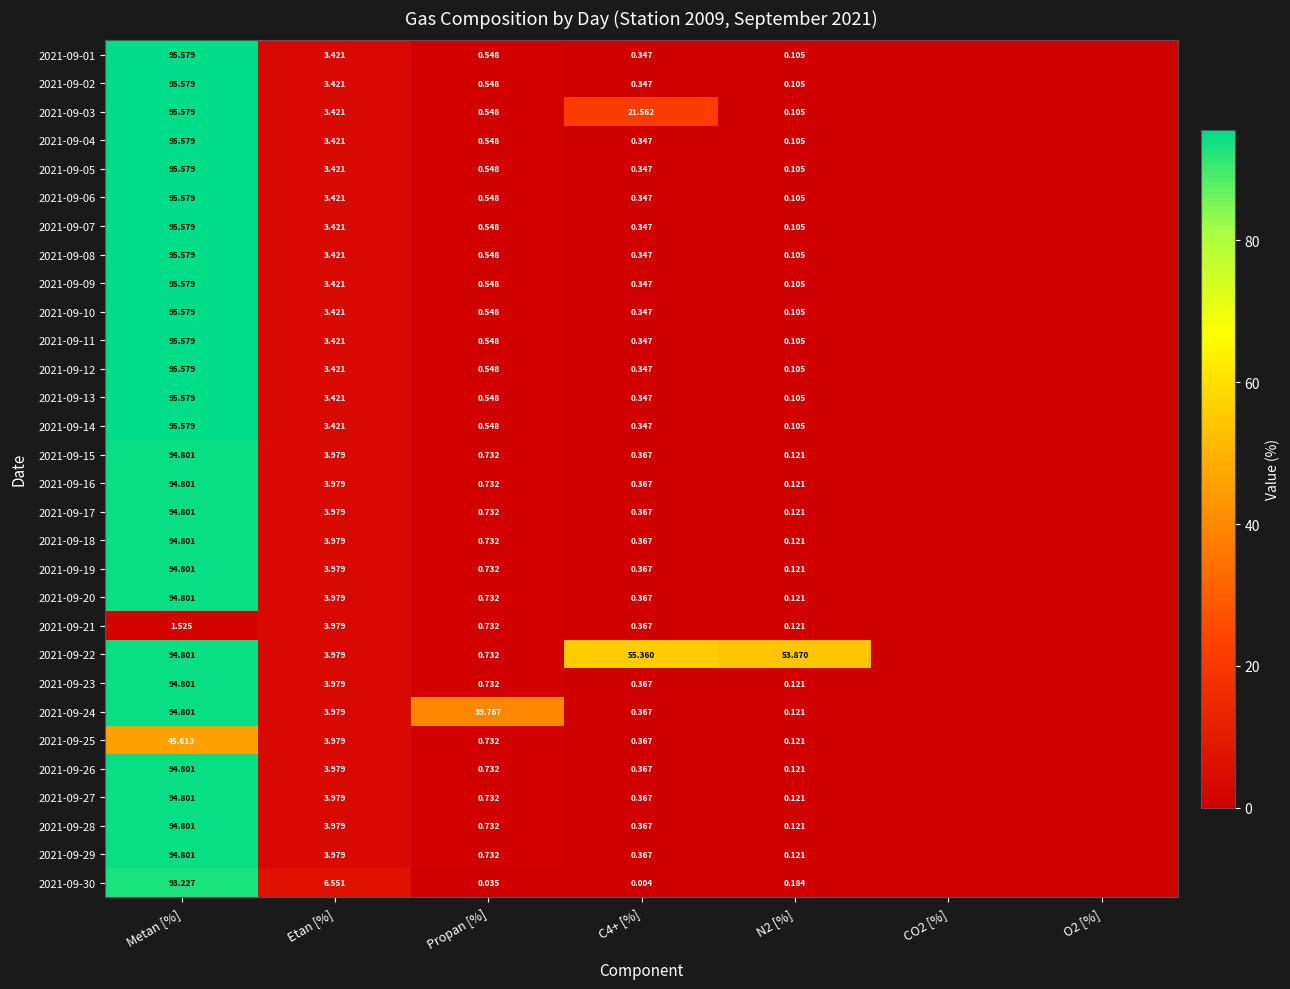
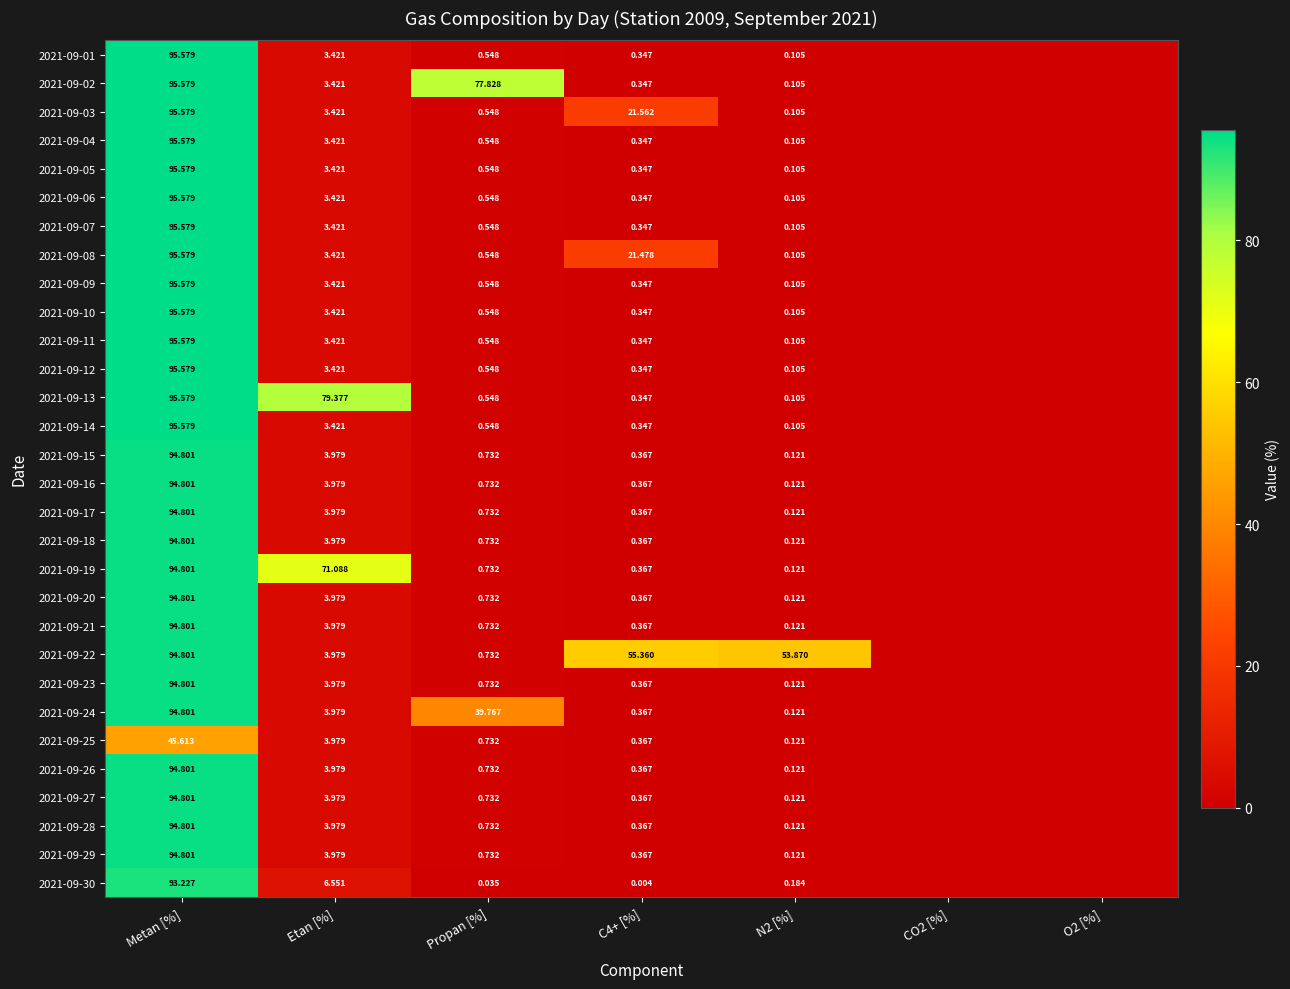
2021-09-02, Propan [%]: 0.548 -> 77.828
2021-09-08, C4+ [%]: 0.347 -> 21.478
2021-09-13, Etan [%]: 3.421 -> 79.377
2021-09-19, Etan [%]: 3.979 -> 71.088
2021-09-21, Metan [%]: 1.525 -> 94.801
